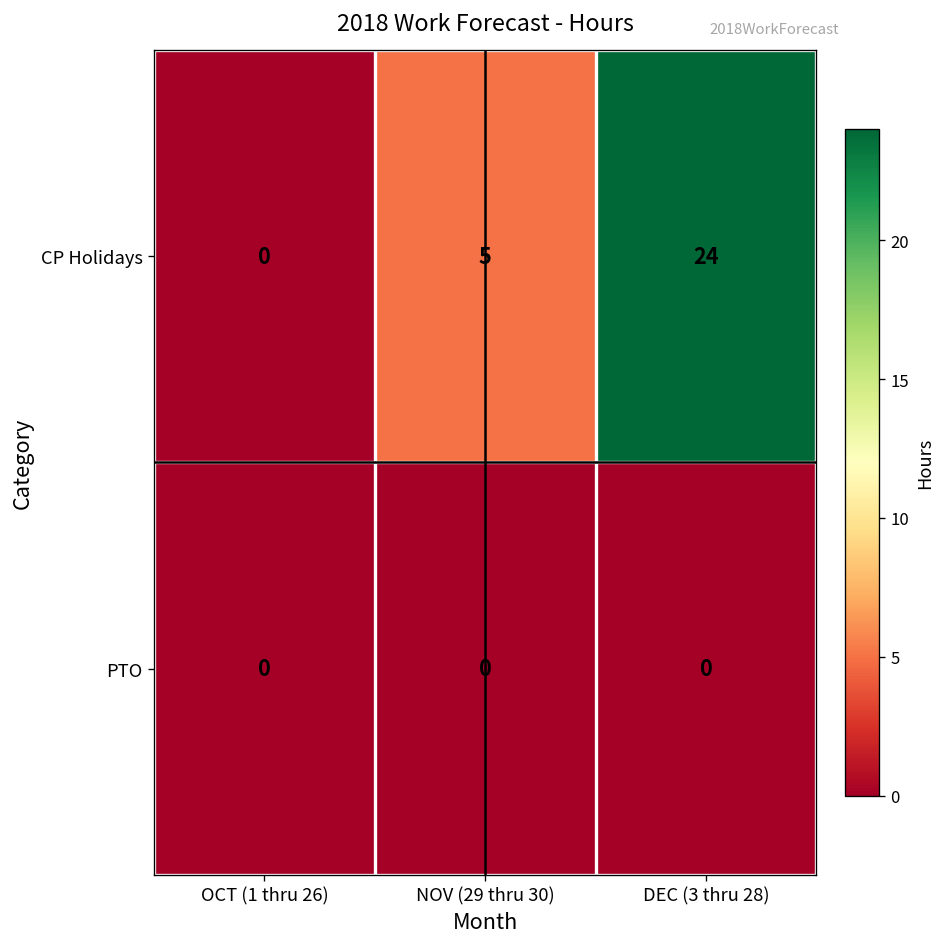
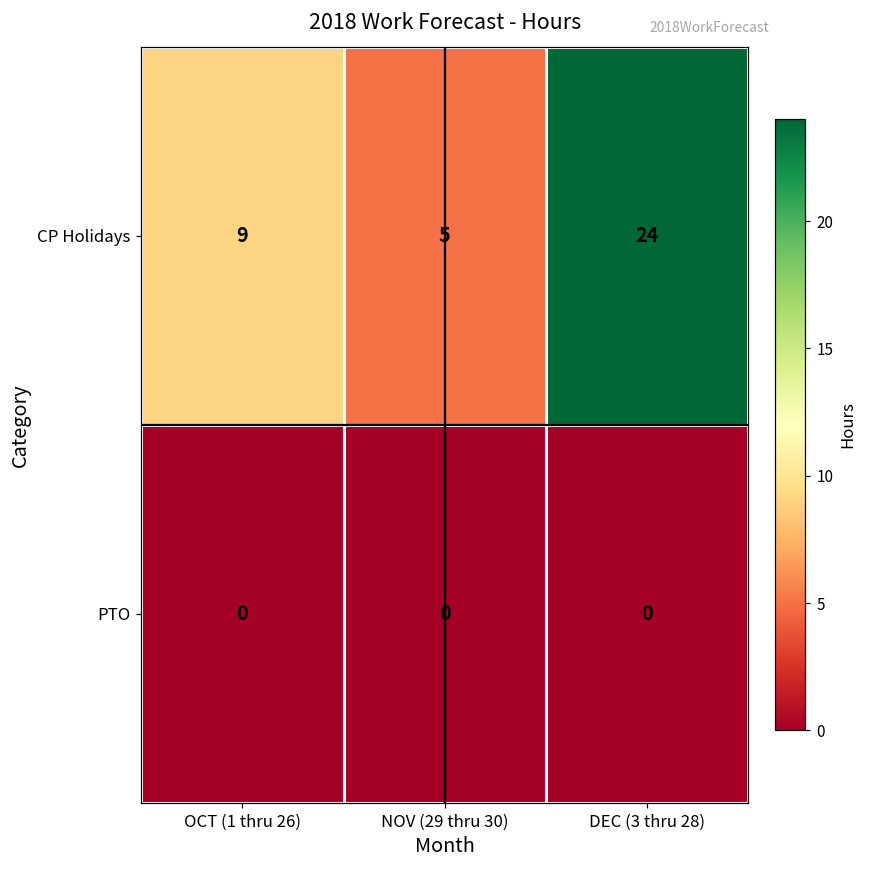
CP Holidays, OCT (1 thru 26): 0 -> 9
